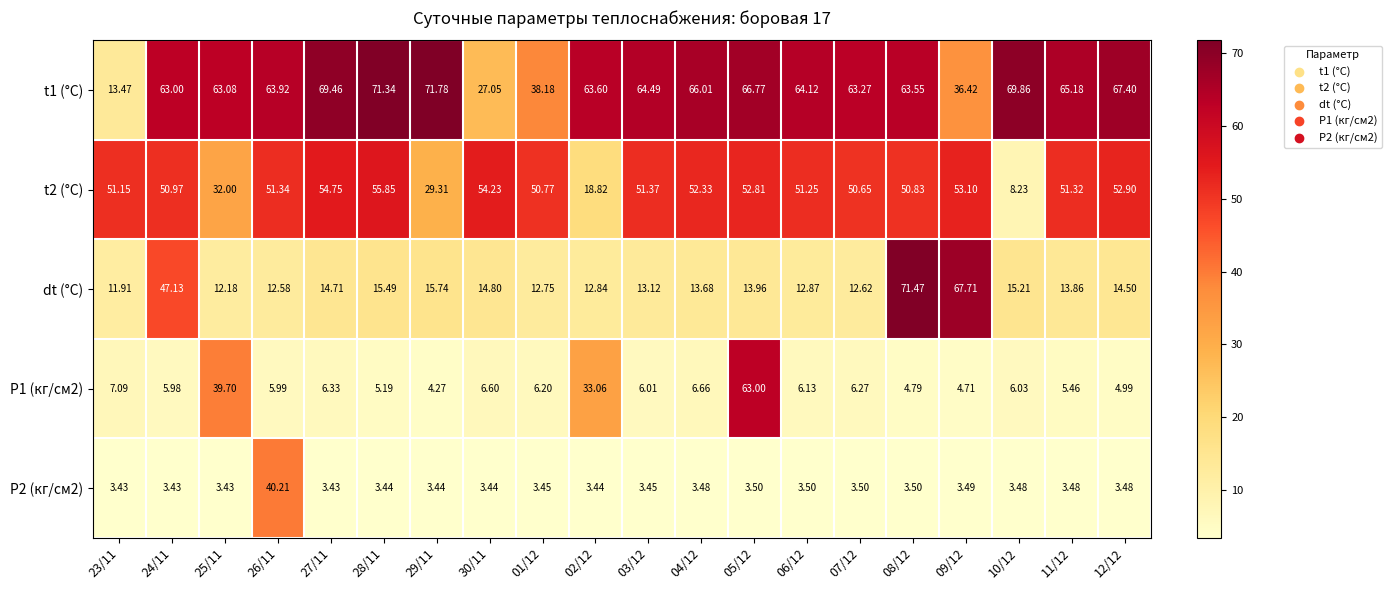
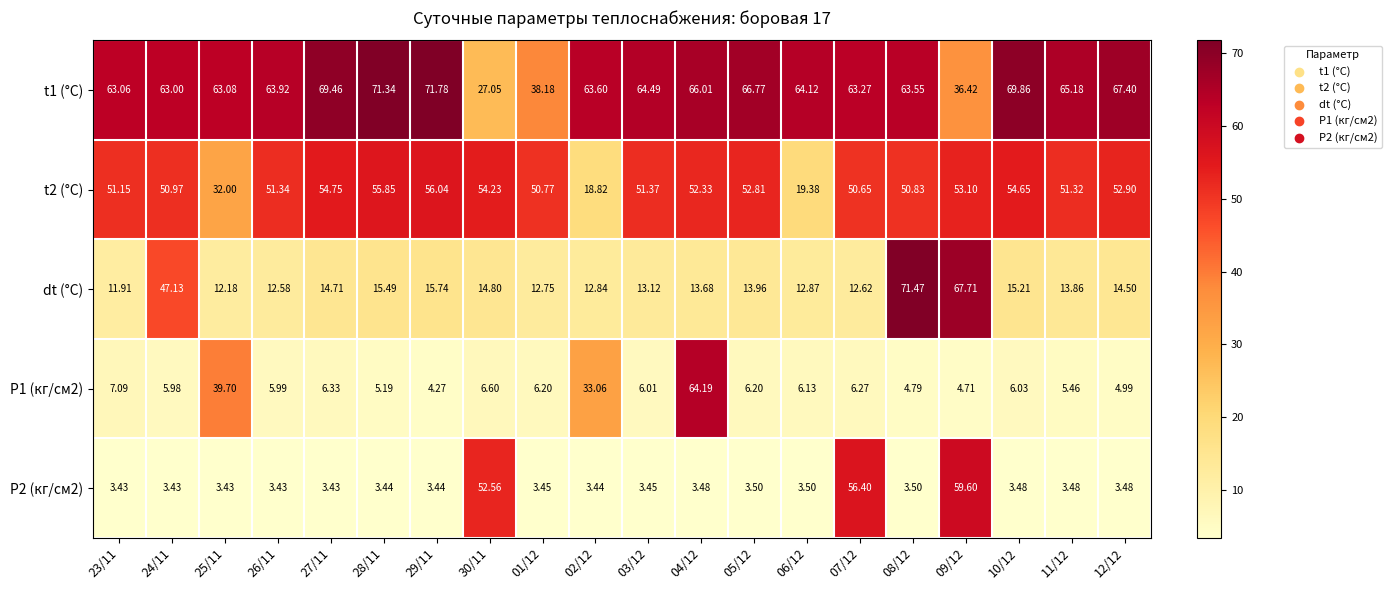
t1 (°C), 23/11: 13.47 -> 63.06
t2 (°C), 29/11: 29.31 -> 56.04
t2 (°C), 06/12: 51.25 -> 19.38
t2 (°C), 10/12: 8.23 -> 54.65
P1 (кг/см2), 04/12: 6.66 -> 64.19
P1 (кг/см2), 05/12: 63.00 -> 6.20
P2 (кг/см2), 26/11: 40.21 -> 3.43
P2 (кг/см2), 30/11: 3.44 -> 52.56
P2 (кг/см2), 07/12: 3.50 -> 56.40
P2 (кг/см2), 09/12: 3.49 -> 59.60
